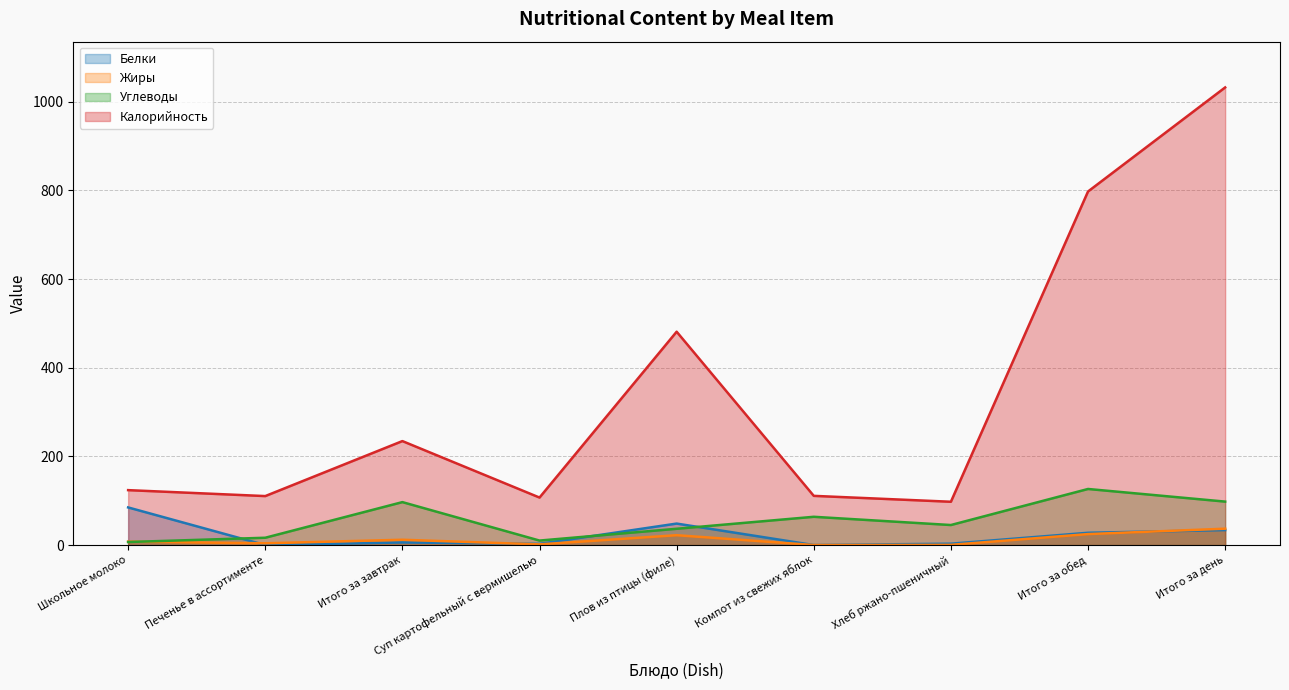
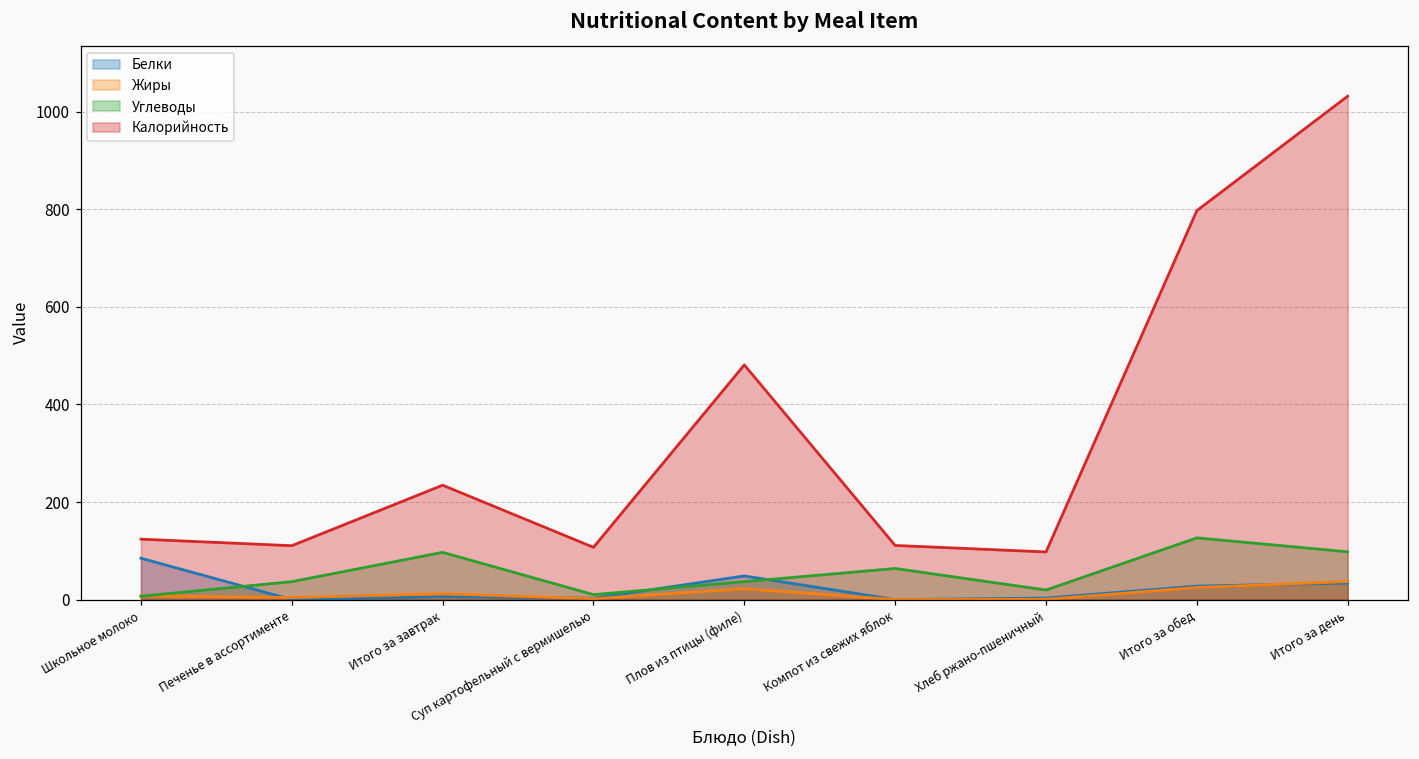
Углеводы, Печенье в ассортименте: 20 -> 40
Углеводы, Хлеб ржано-пшеничный: 50 -> 20
